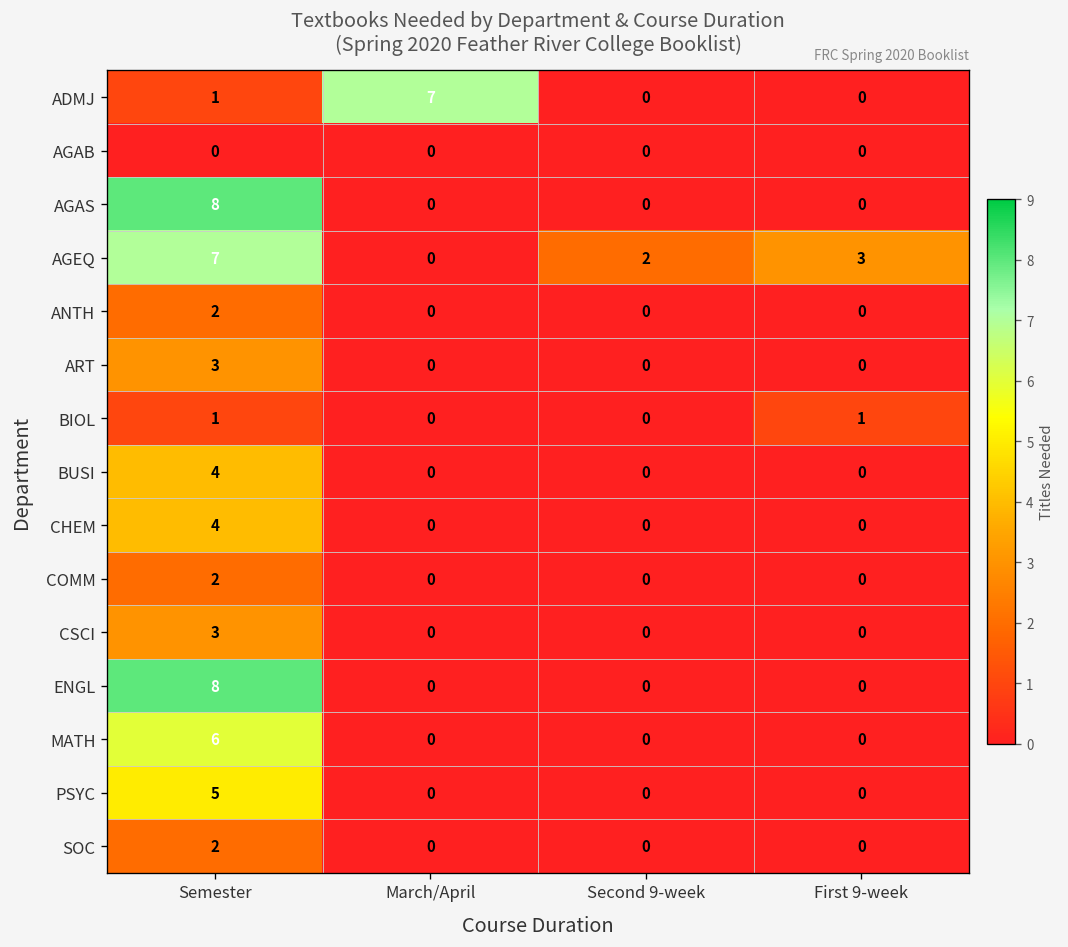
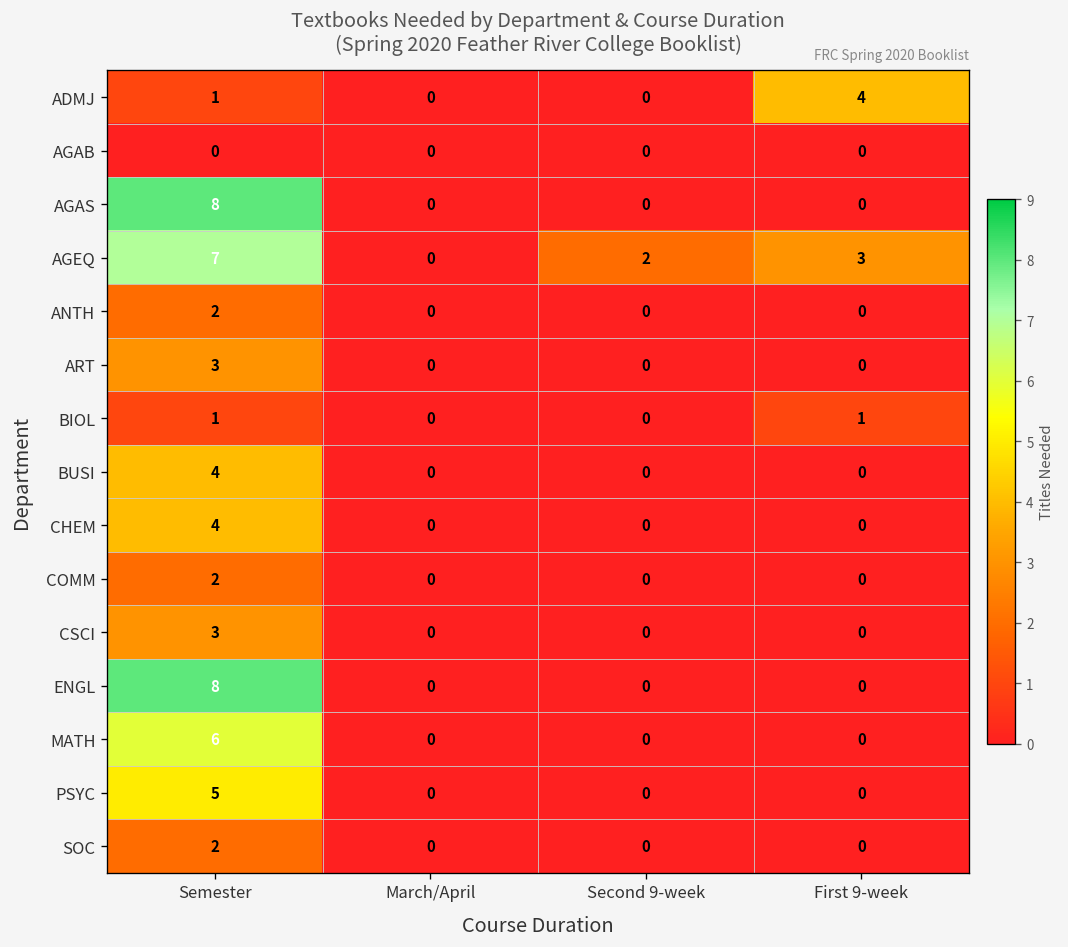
ADMJ, March/April: 7 -> 0
ADMJ, First 9-week: 0 -> 4
